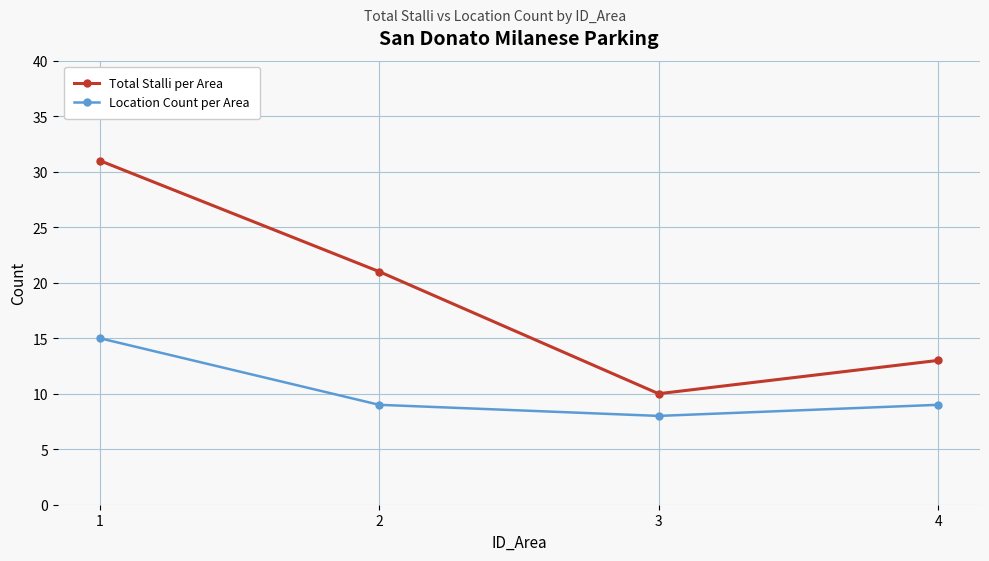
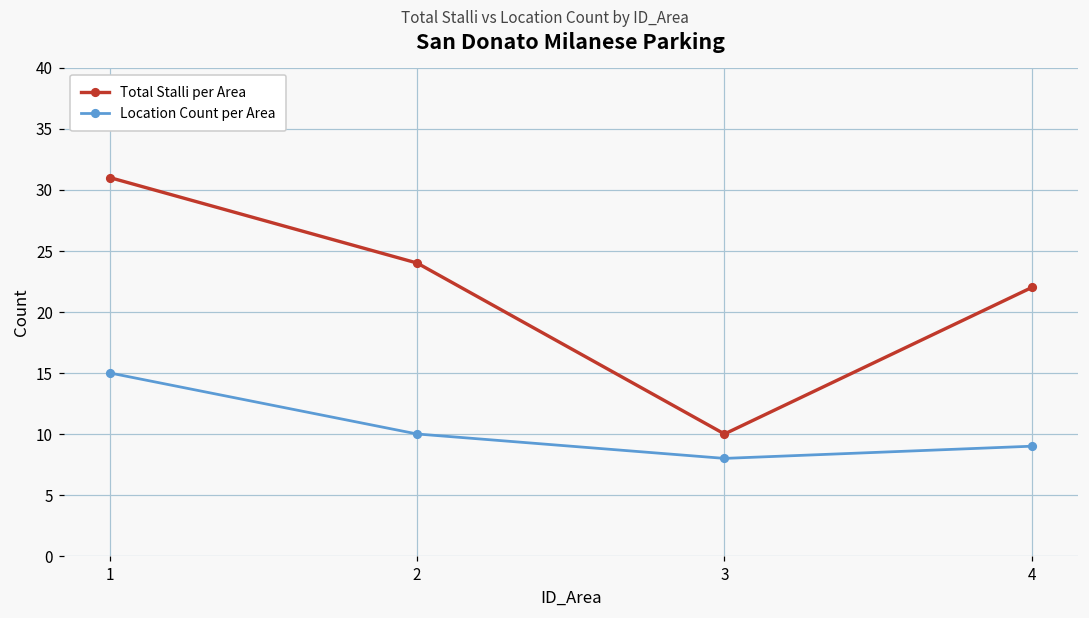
Total Stalli per Area, 2: 21 -> 24
Location Count per Area, 2: 9 -> 10
Total Stalli per Area, 4: 13 -> 22
